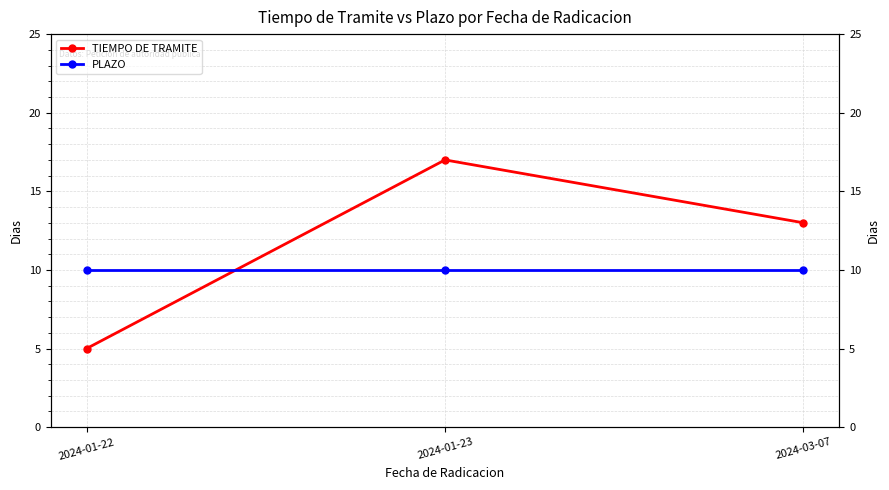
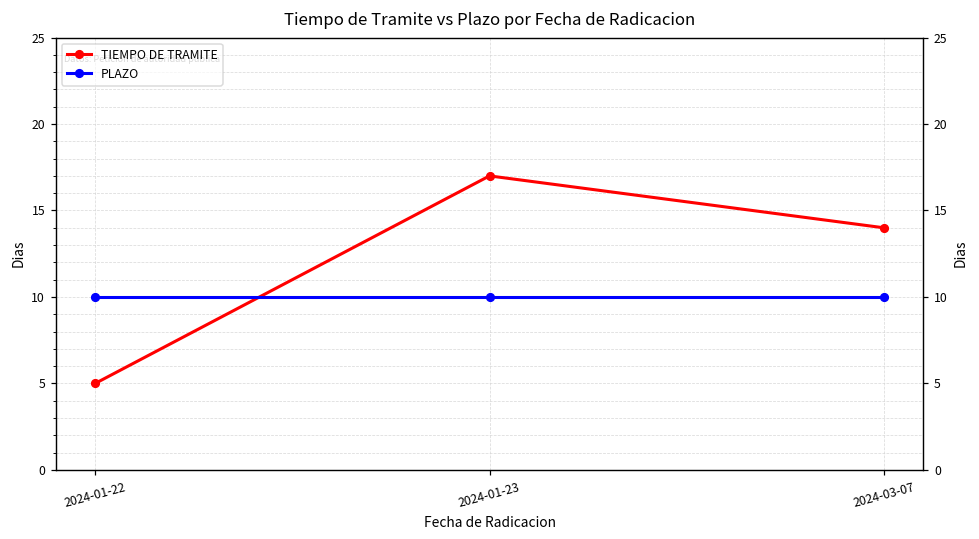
TIEMPO DE TRAMITE, 2024-03-07: 13 -> 14
